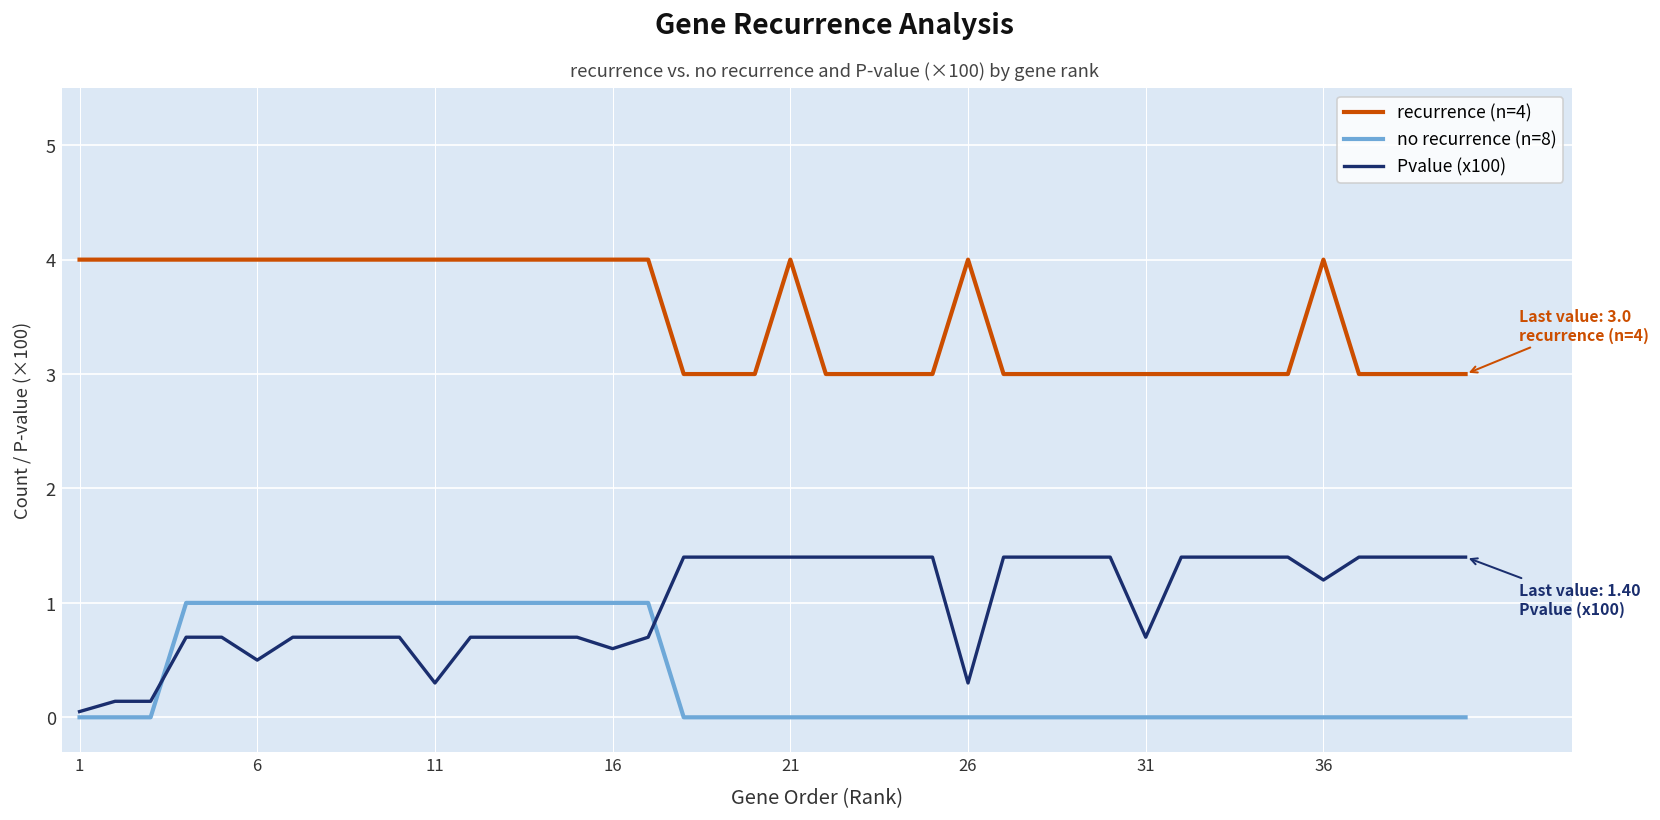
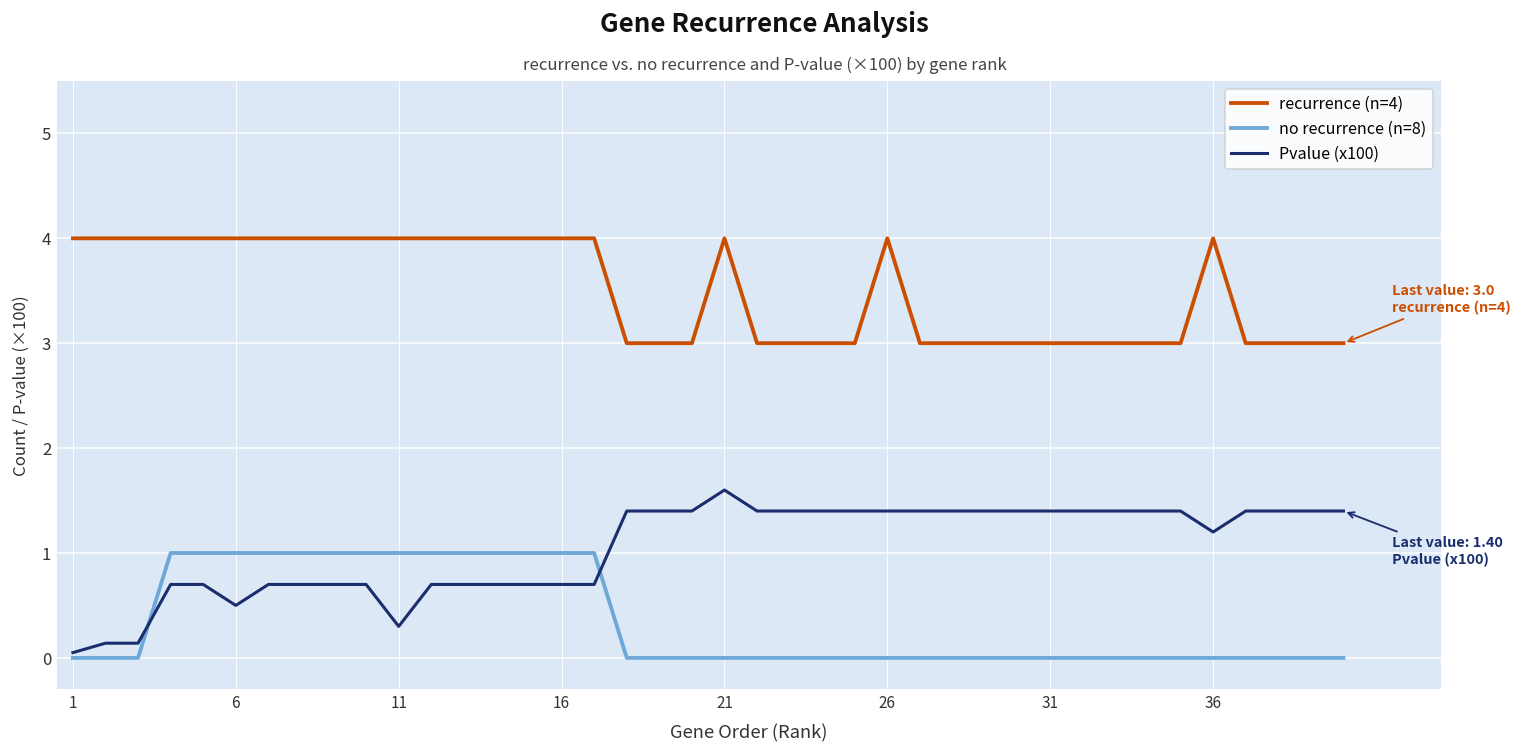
Pvalue (x100), 16: 0.6 -> 0.7
Pvalue (x100), 21: 1.4 -> 1.6
Pvalue (x100), 26: 0.3 -> 1.4
Pvalue (x100), 31: 0.7 -> 1.4
